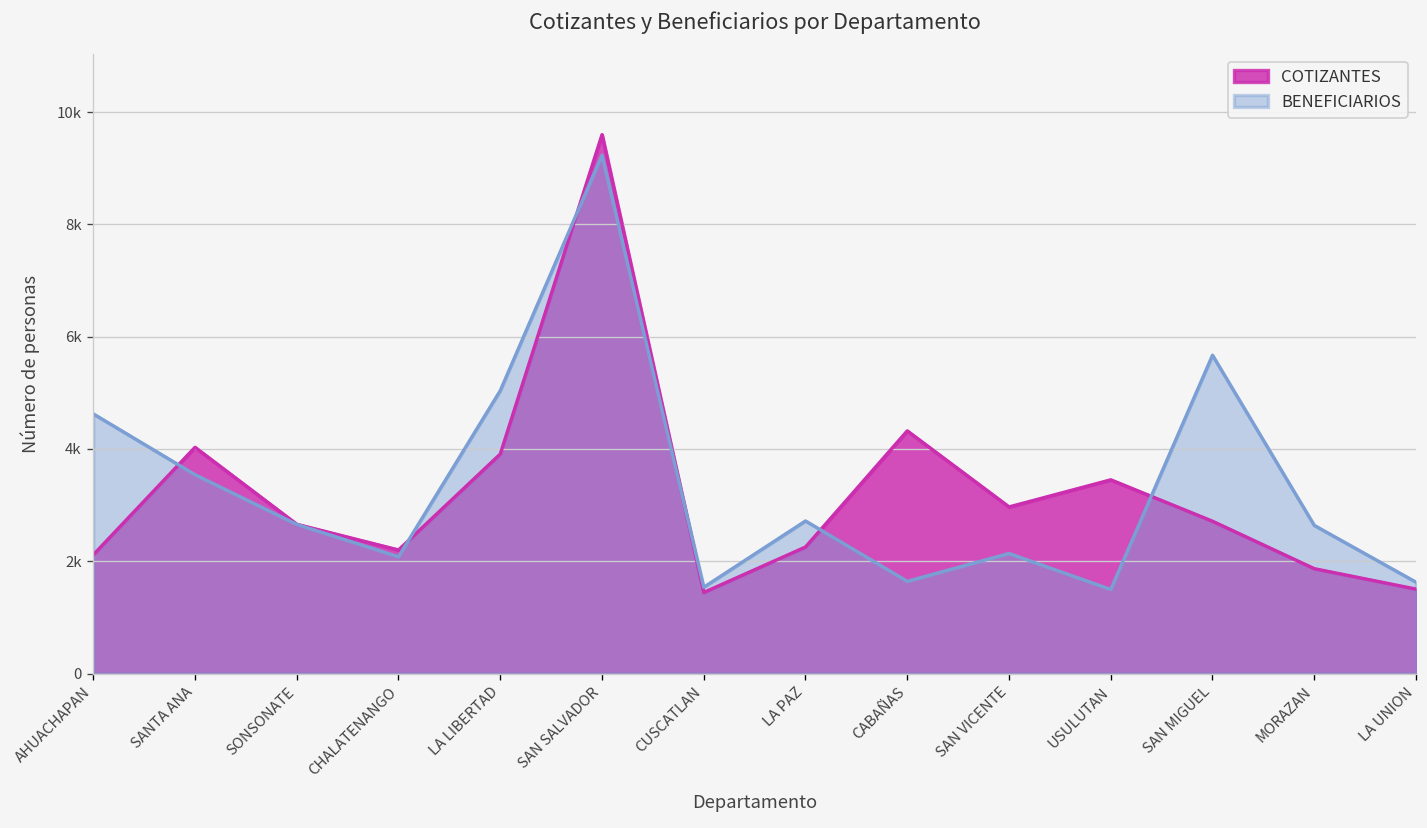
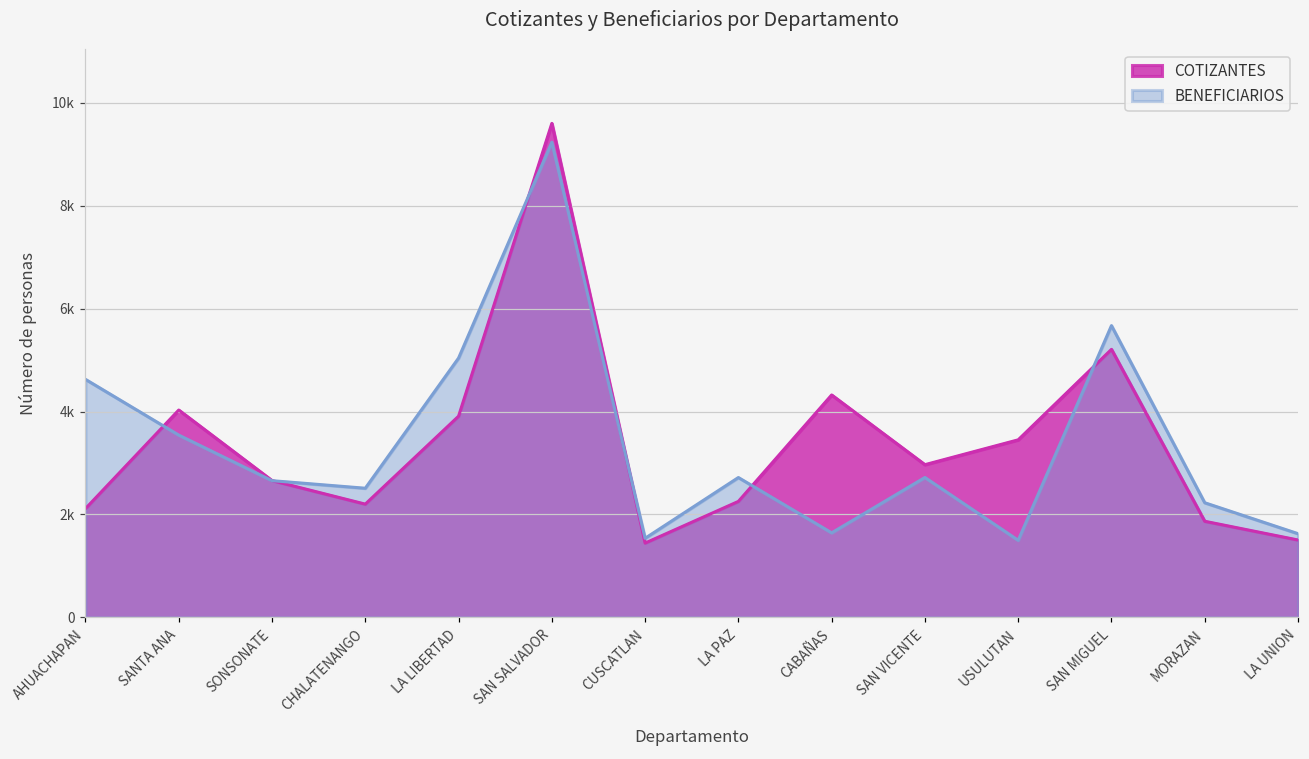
BENEFICIARIOS, CHALATENANGO: 2100 -> 2500
BENEFICIARIOS, SAN VICENTE: 2100 -> 2700
COTIZANTES, SAN MIGUEL: 2700 -> 5200
BENEFICIARIOS, MORAZAN: 2600 -> 2200
